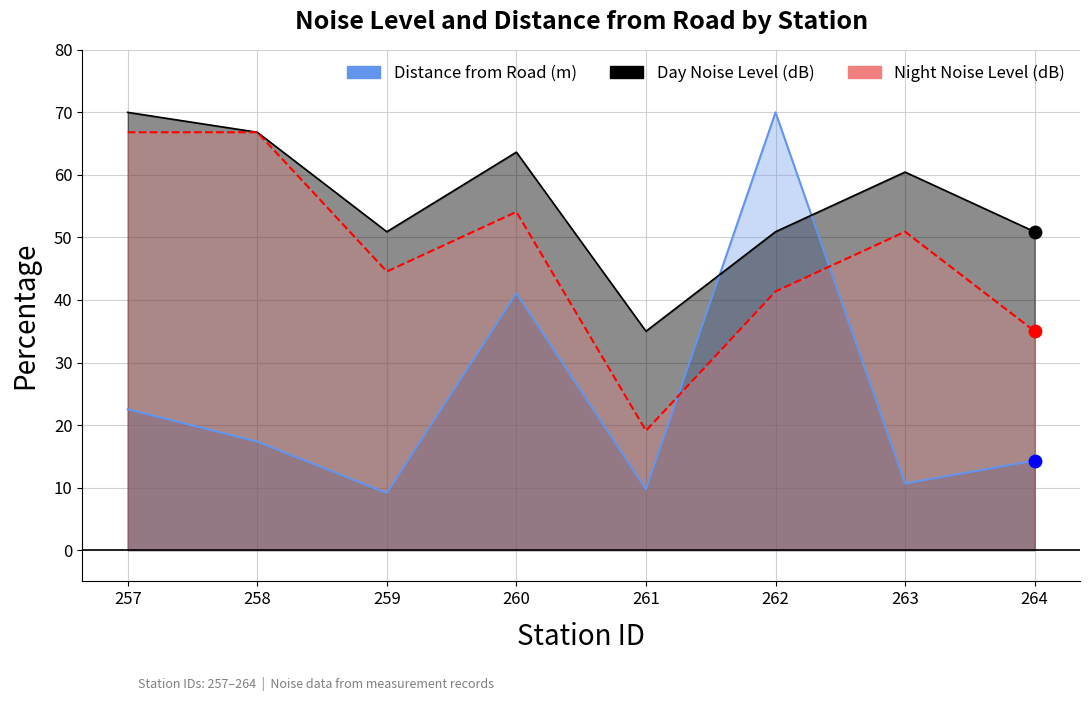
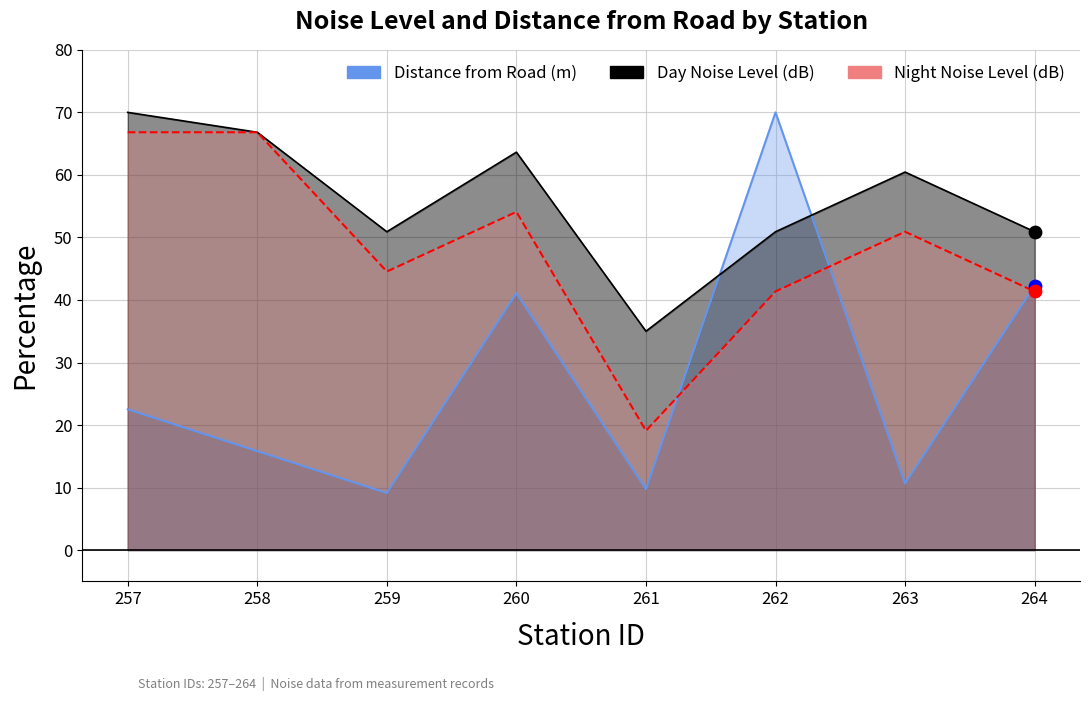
Distance from Road (m), 258: 17 -> 16
Distance from Road (m), 264: 14 -> 42
Night Noise Level (dB), 264: 35 -> 41
